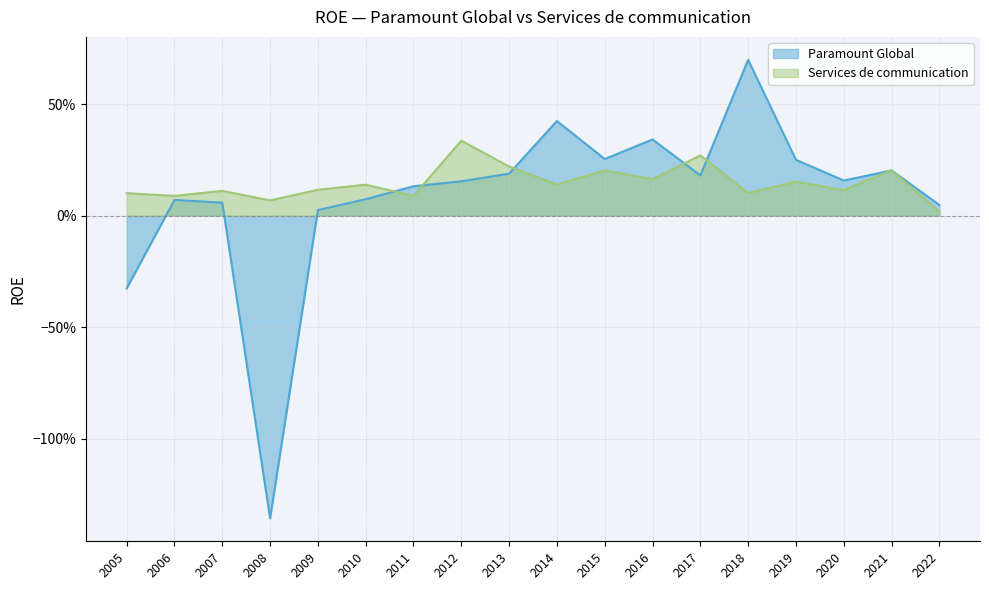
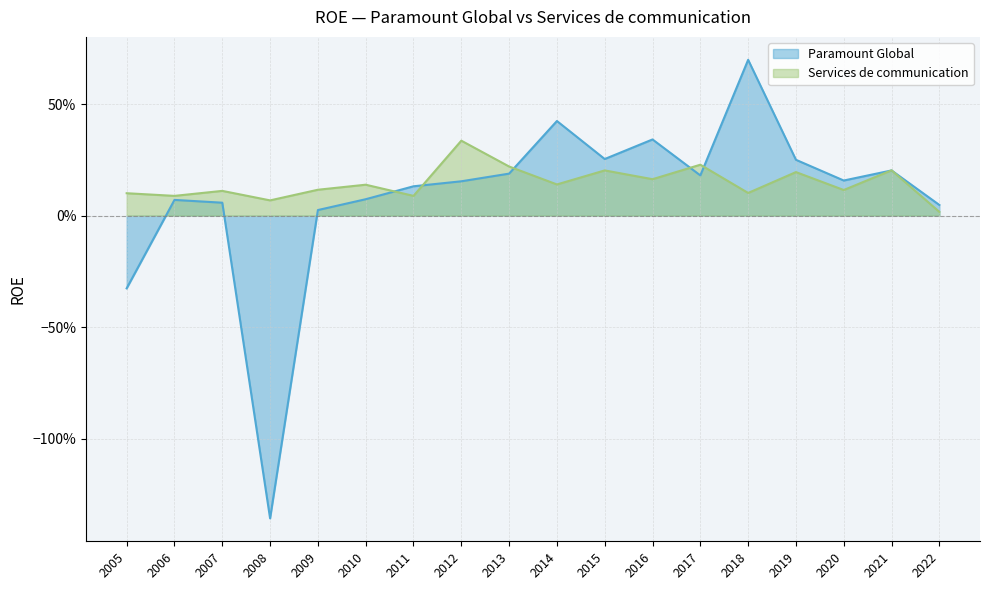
Services de communication, 2017: 27% -> 23%
Services de communication, 2019: 15% -> 20%
